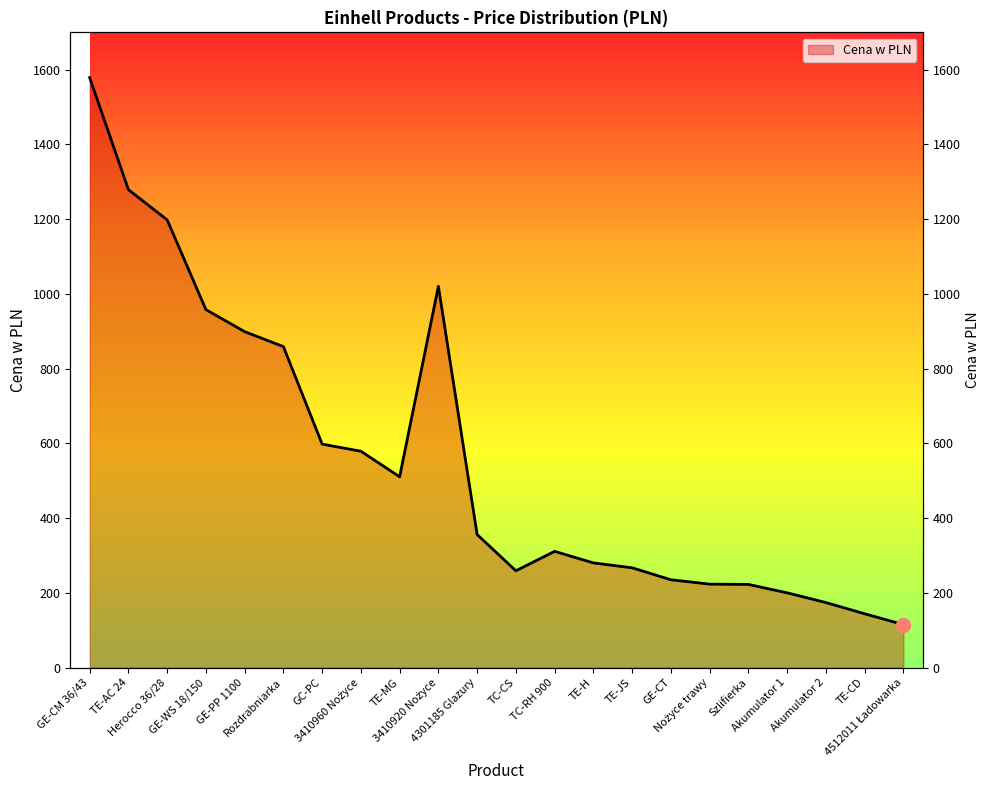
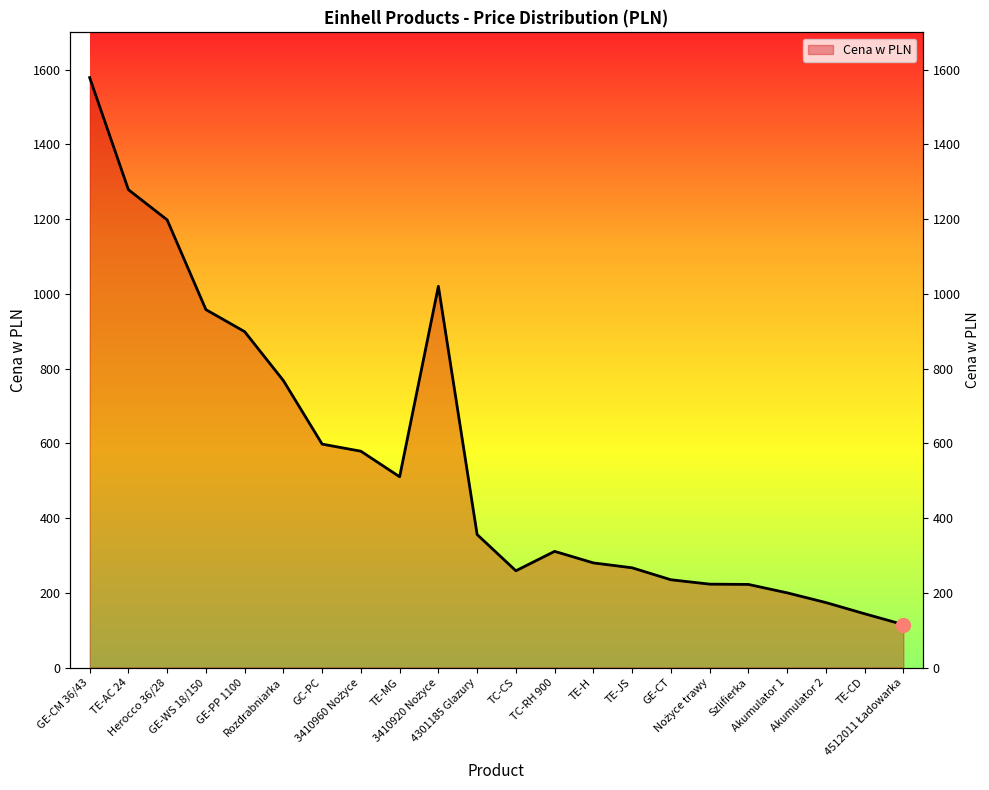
Cena w PLN, Rozdrabniarka: 860 -> 770
